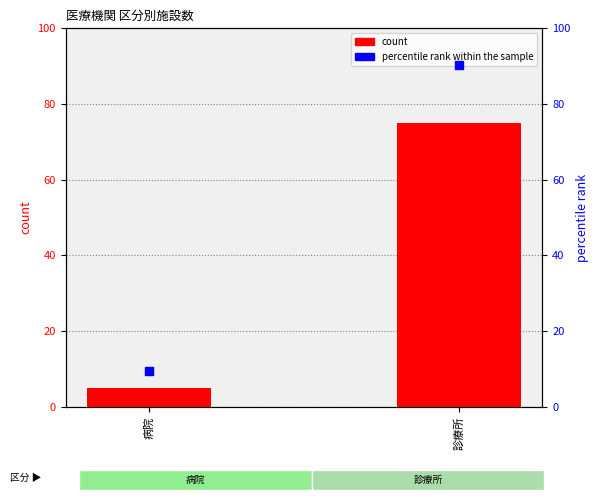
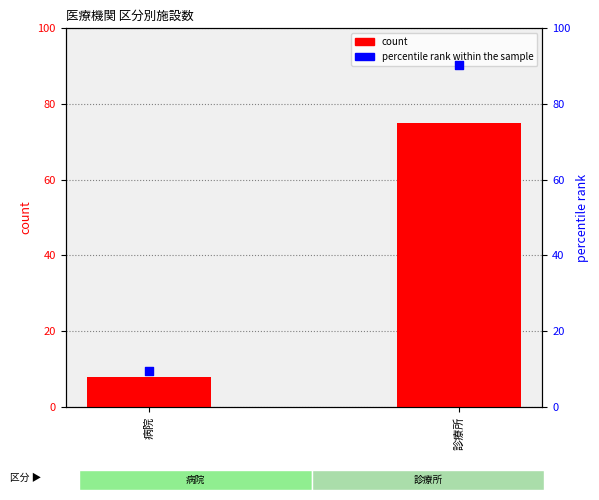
医療機関 区分別施設数, count, 病院: 5 -> 8
